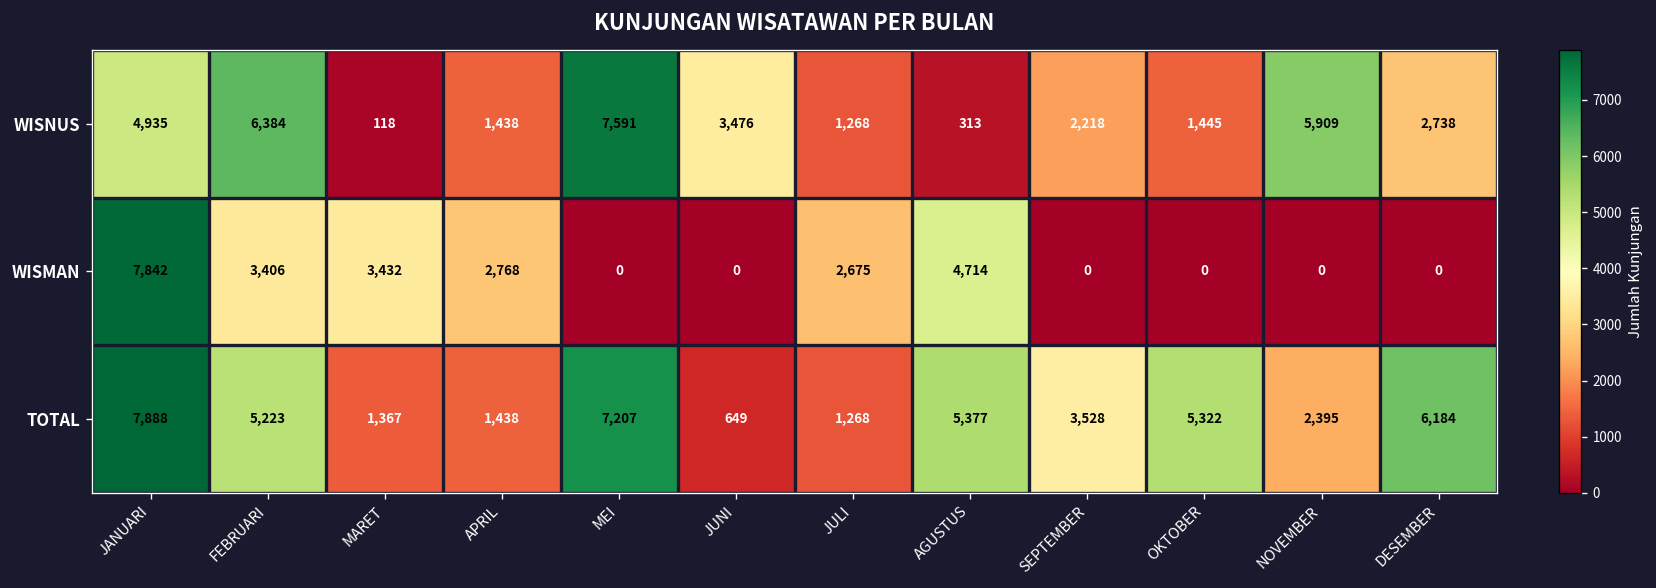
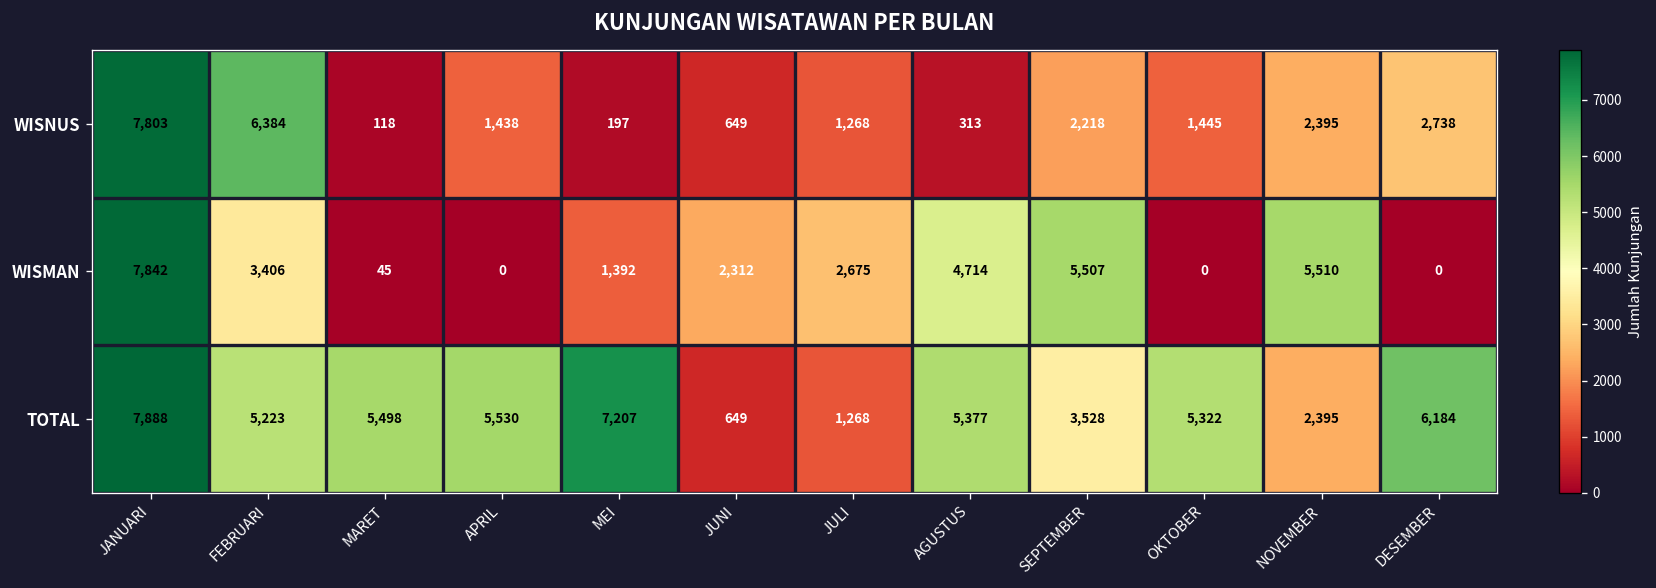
WISNUS, JANUARI: 4,935 -> 7,803
WISNUS, MEI: 7,591 -> 197
WISNUS, JUNI: 3,476 -> 649
WISNUS, NOVEMBER: 5,909 -> 2,395
WISMAN, MARET: 3,432 -> 45
WISMAN, APRIL: 2,768 -> 0
WISMAN, MEI: 0 -> 1,392
WISMAN, JUNI: 0 -> 2,312
WISMAN, SEPTEMBER: 0 -> 5,507
WISMAN, NOVEMBER: 0 -> 5,510
TOTAL, MARET: 1,367 -> 5,498
TOTAL, APRIL: 1,438 -> 5,530
